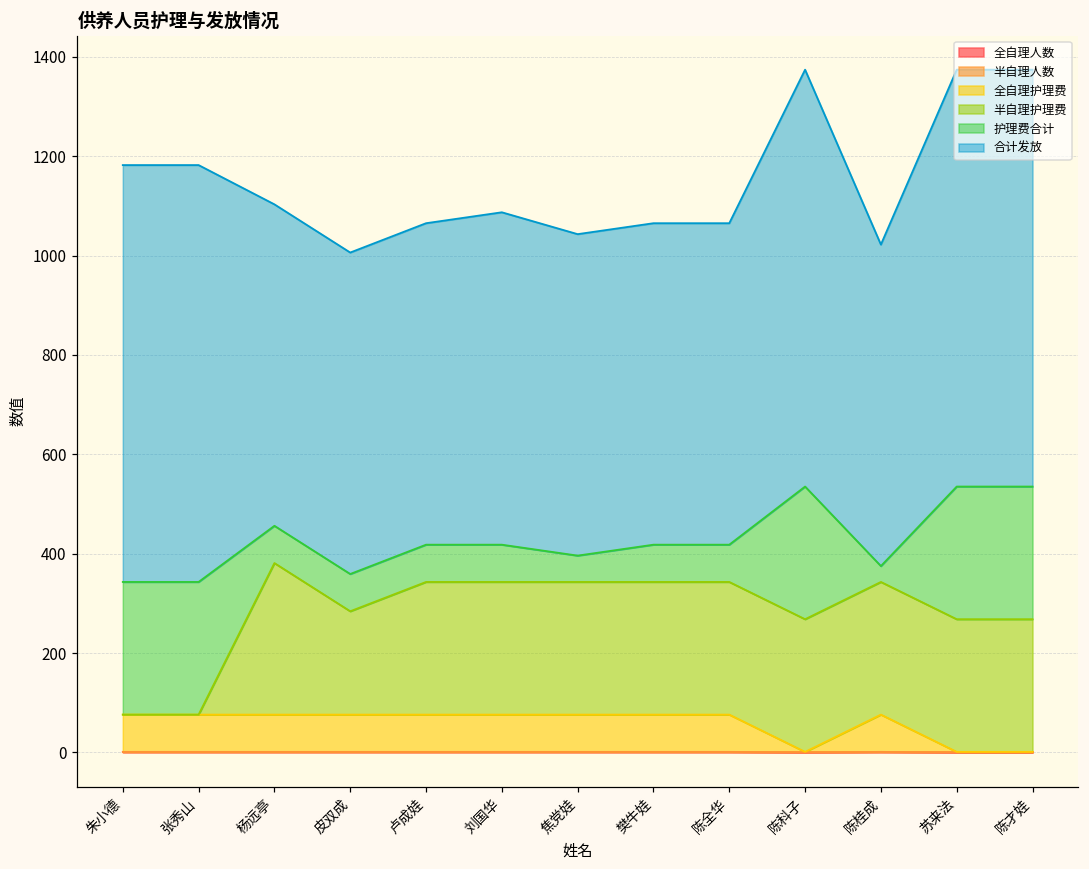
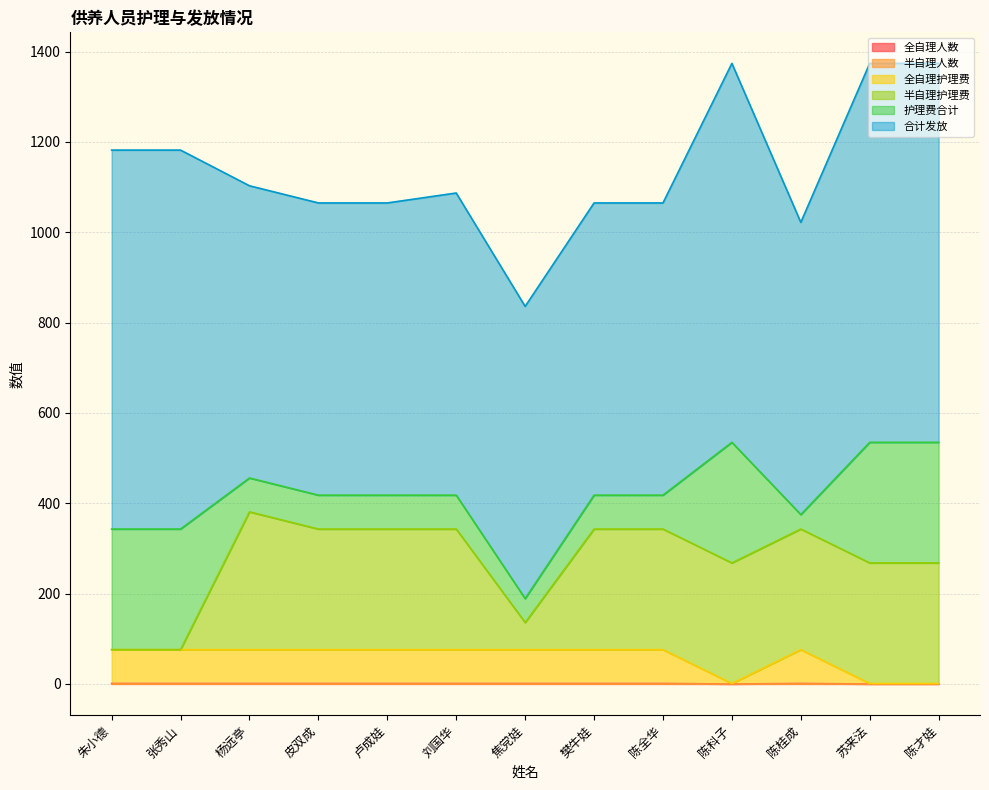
半自理护理费, 皮双成: 210 -> 270
半自理护理费, 焦党娃: 270 -> 60
